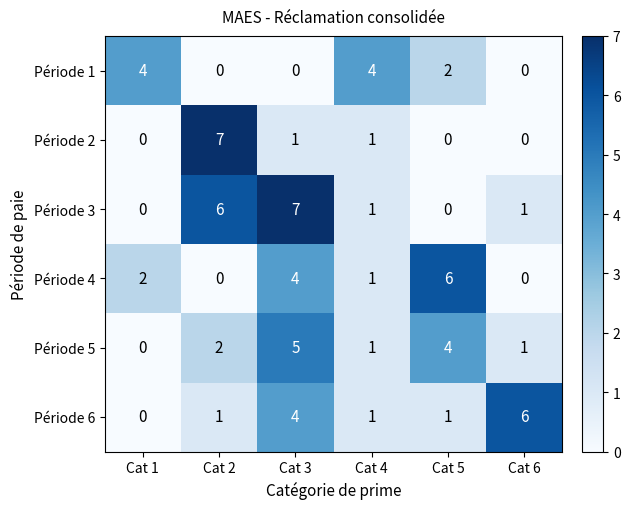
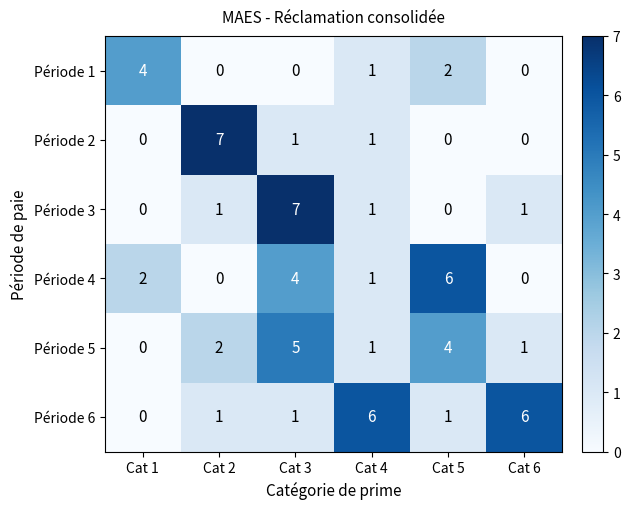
Période 1, Cat 4: 4 -> 1
Période 3, Cat 2: 6 -> 1
Période 6, Cat 3: 4 -> 1
Période 6, Cat 4: 1 -> 6
